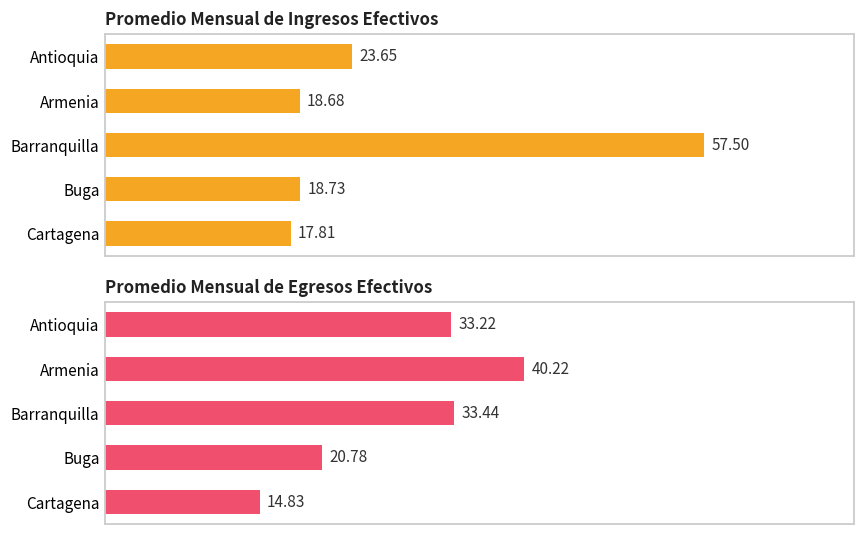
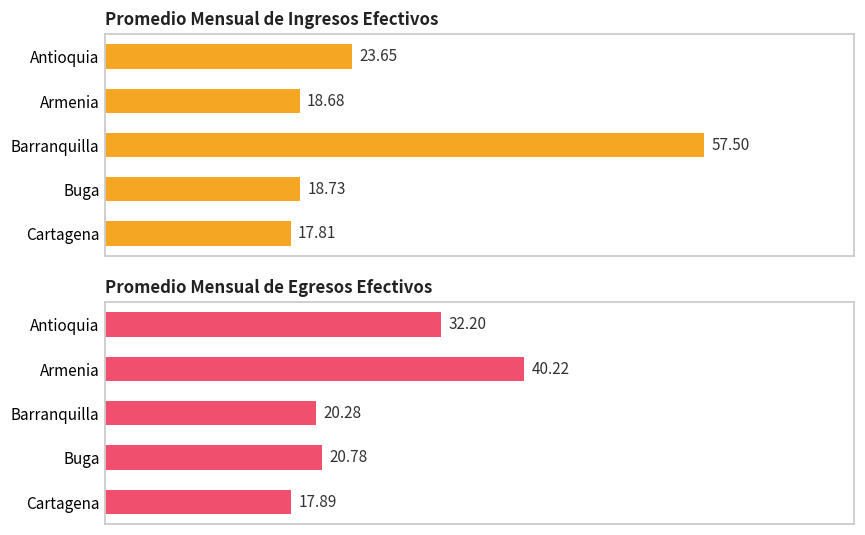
Promedio Mensual de Egresos Efectivos, Antioquia: 33.22 -> 32.20
Promedio Mensual de Egresos Efectivos, Barranquilla: 33.44 -> 20.28
Promedio Mensual de Egresos Efectivos, Cartagena: 14.83 -> 17.89
